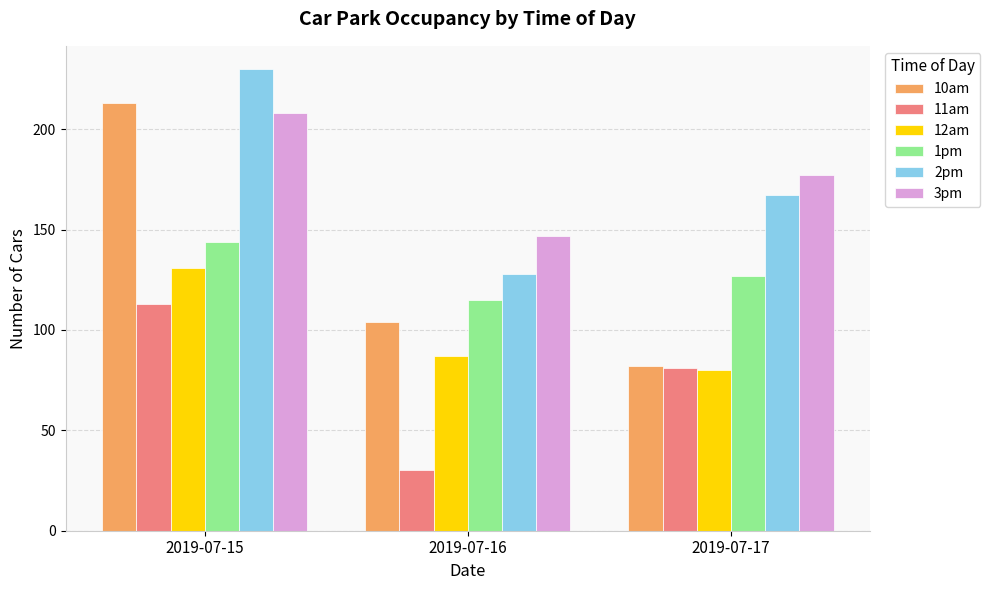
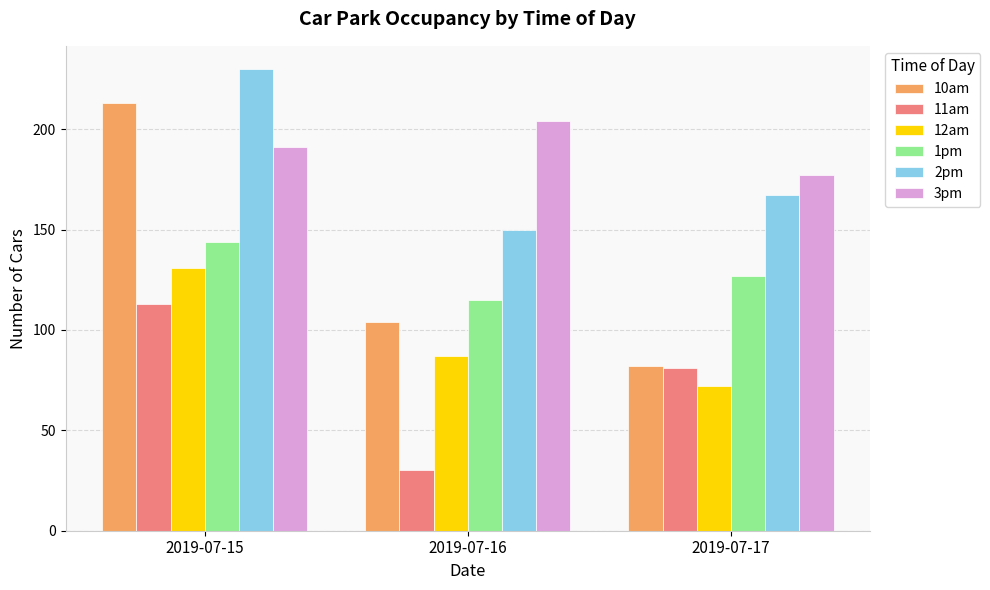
3pm, 2019-07-15: 208 -> 191
2pm, 2019-07-16: 128 -> 150
3pm, 2019-07-16: 147 -> 204
12am, 2019-07-17: 80 -> 72
